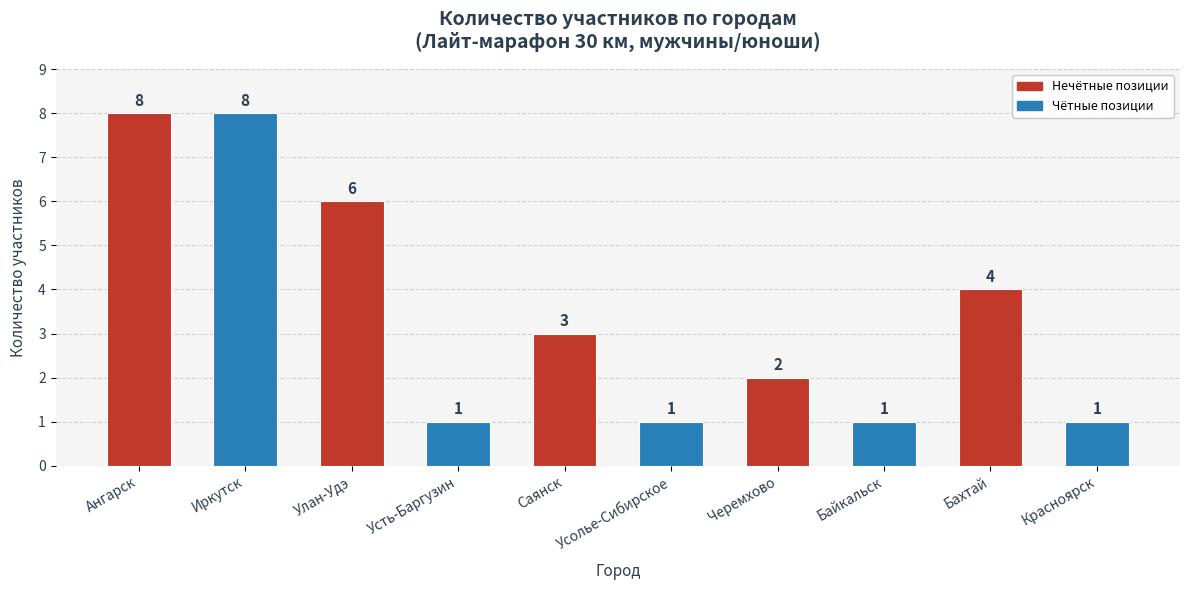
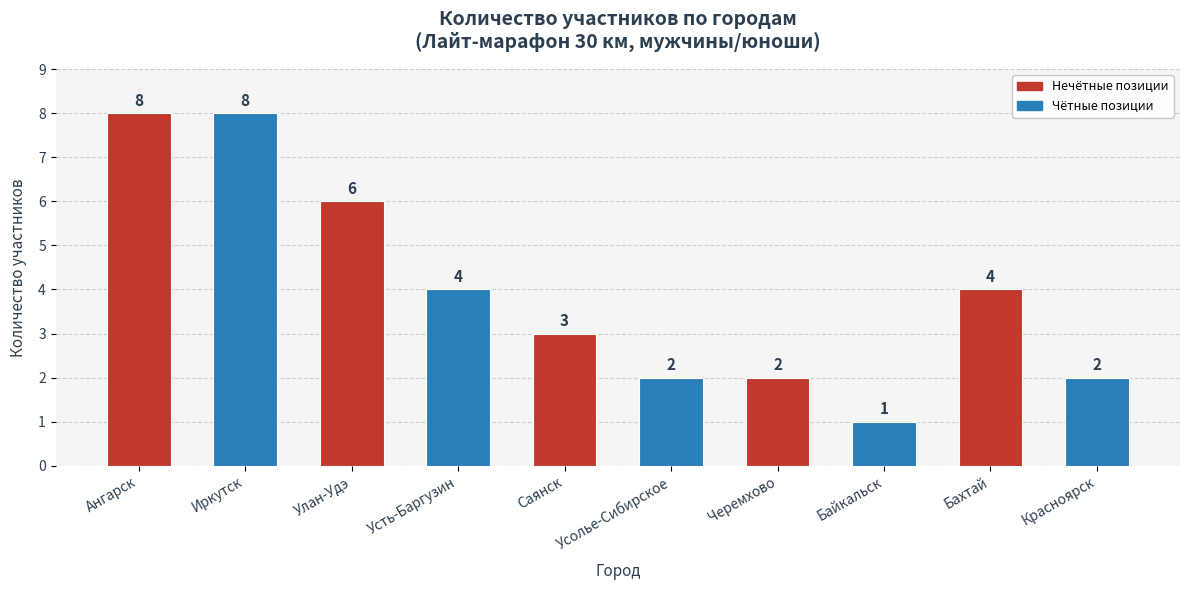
Усть-Баргузин: 1 -> 4
Усолье-Сибирское: 1 -> 2
Красноярск: 1 -> 2
